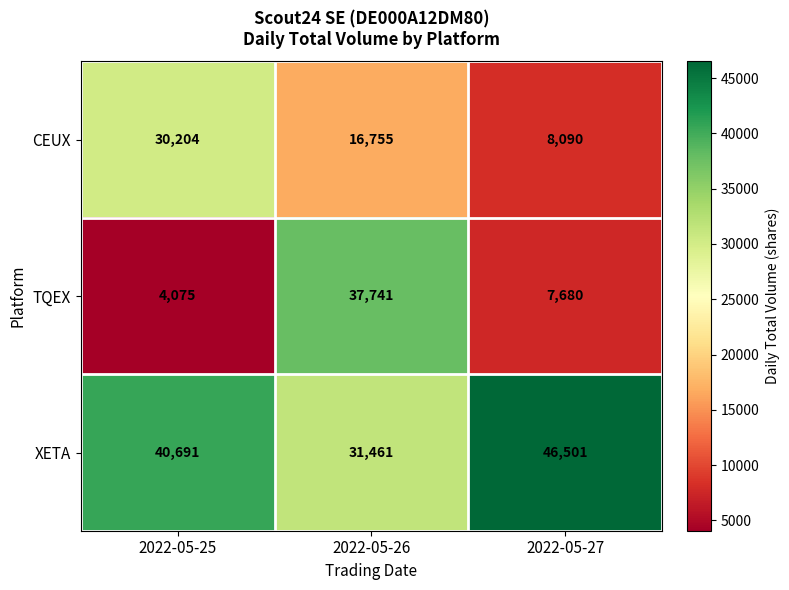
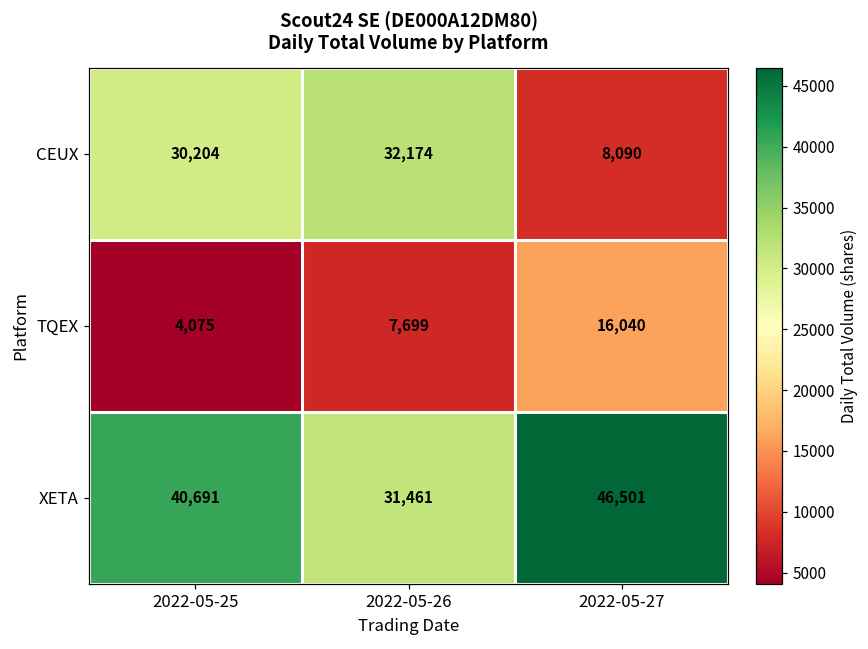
CEUX, 2022-05-26: 16,755 -> 32,174
TQEX, 2022-05-26: 37,741 -> 7,699
TQEX, 2022-05-27: 7,680 -> 16,040
